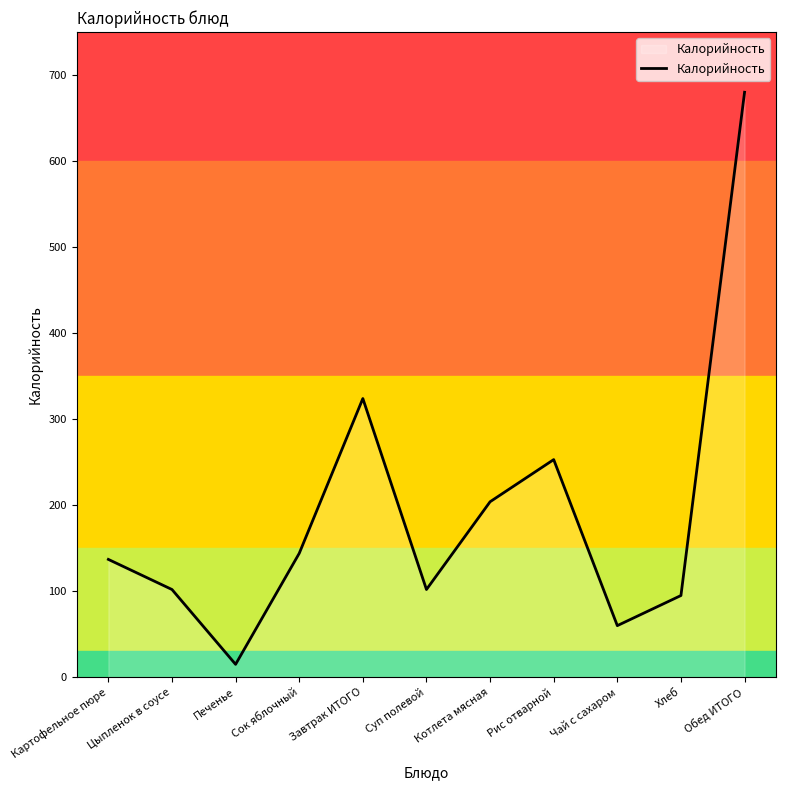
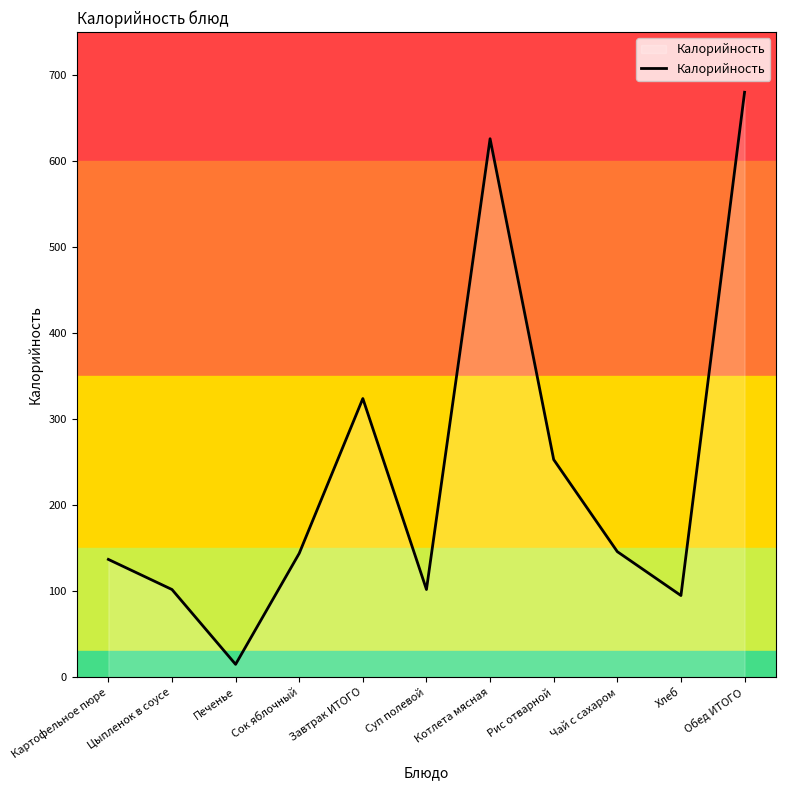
Котлета мясная: 200 -> 630
Чай с сахаром: 60 -> 150
